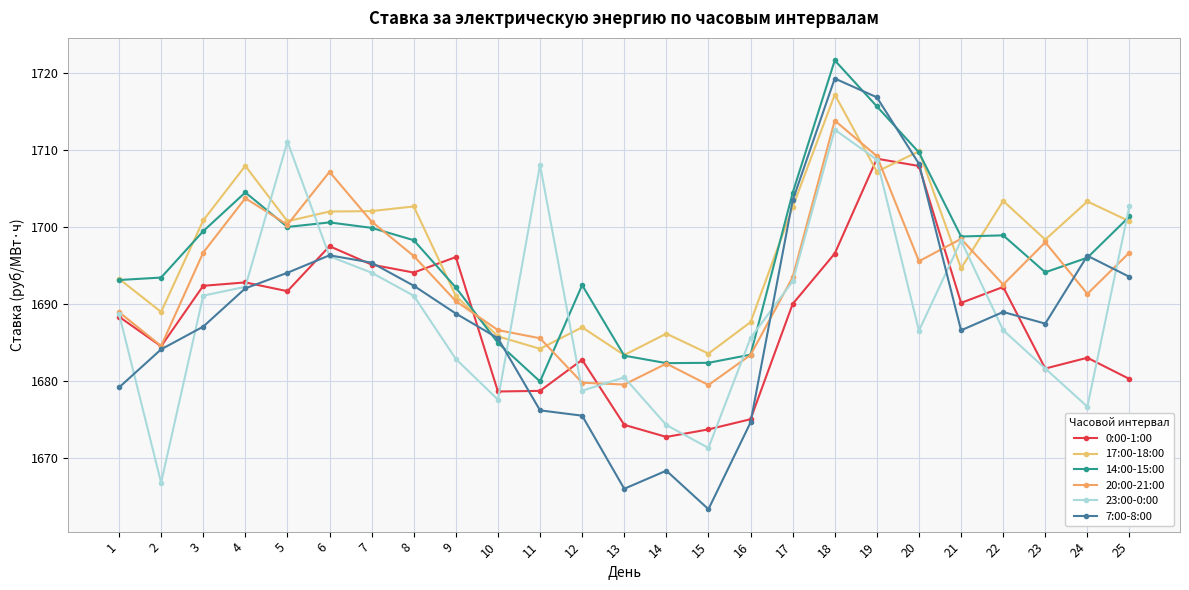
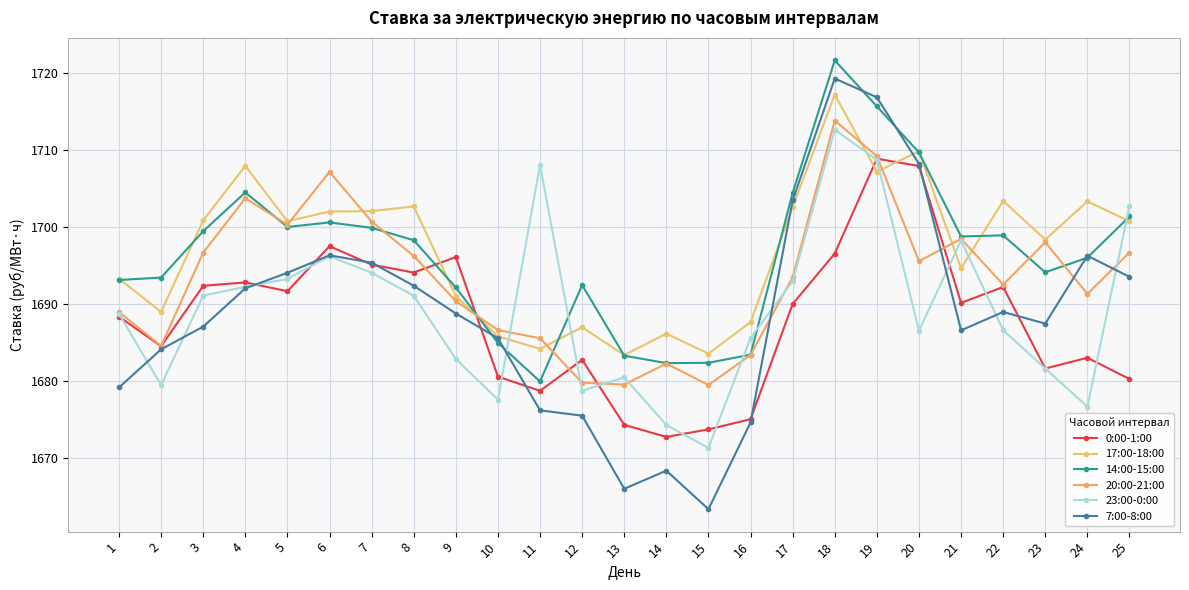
23:00-0:00, 2: 1667 -> 1679
23:00-0:00, 5: 1711 -> 1693
0:00-1:00, 10: 1679 -> 1681
